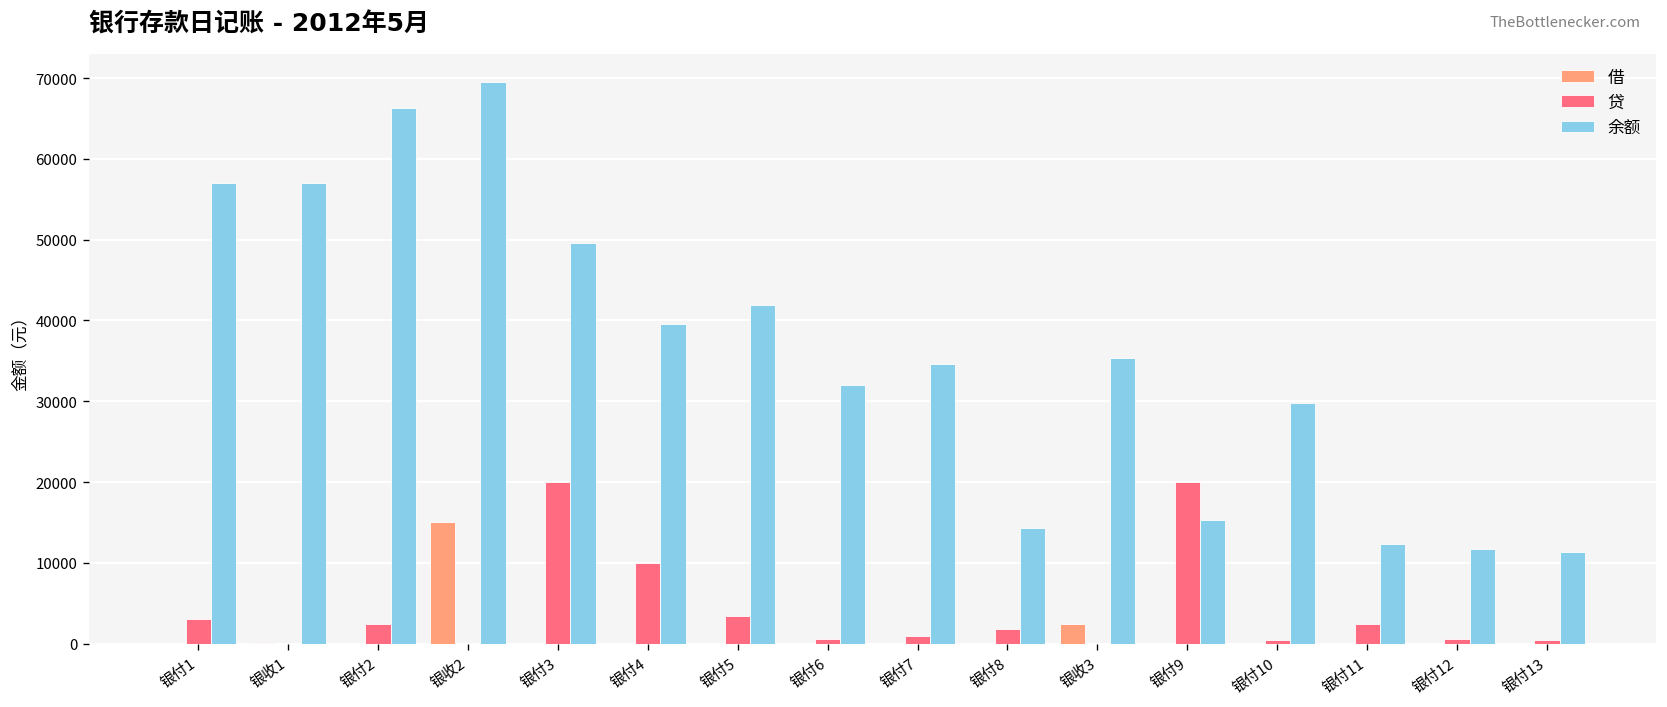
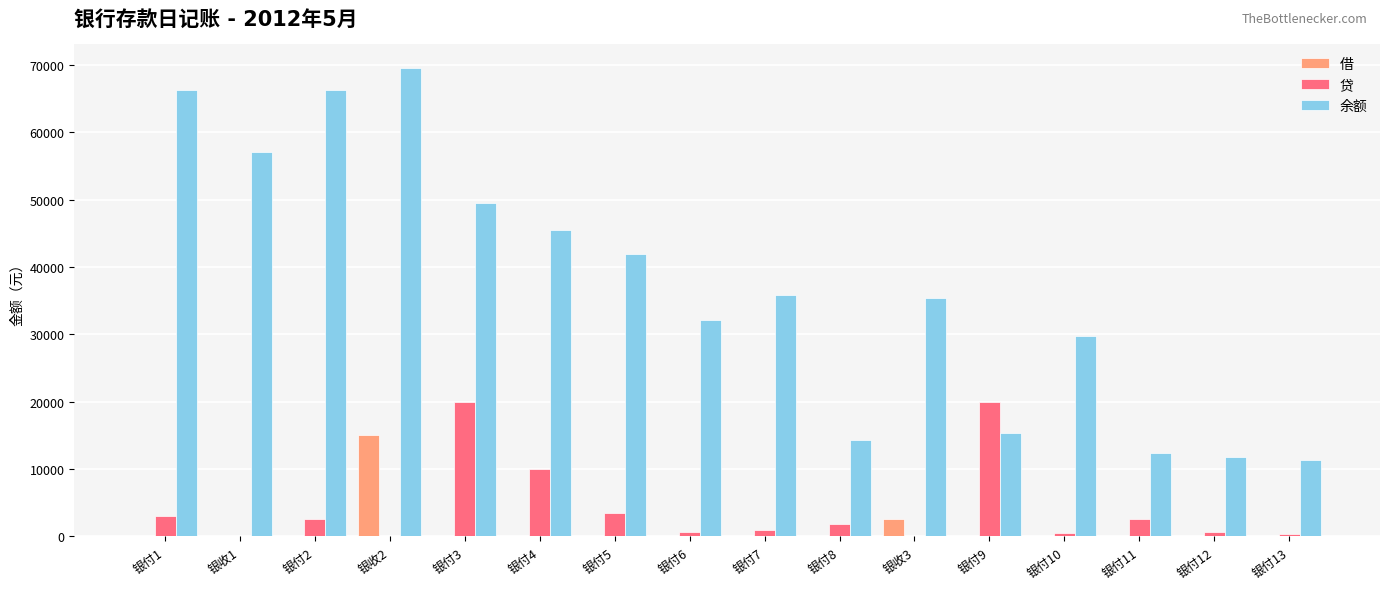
余额, 银付1: 57000 -> 66000
余额, 银付4: 40000 -> 46000
余额, 银付7: 35000 -> 36000
